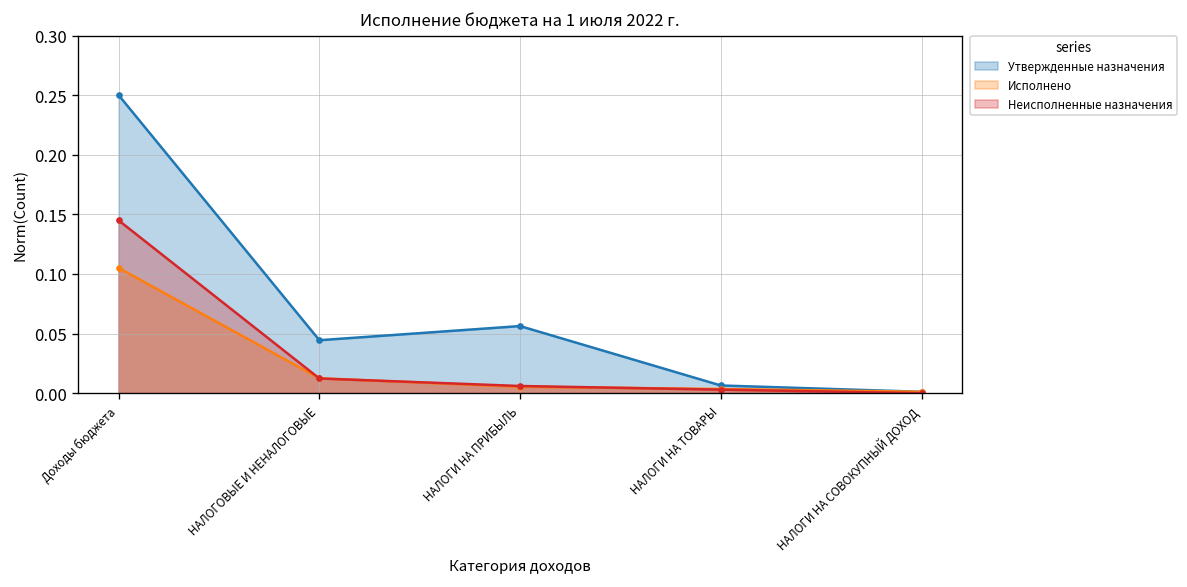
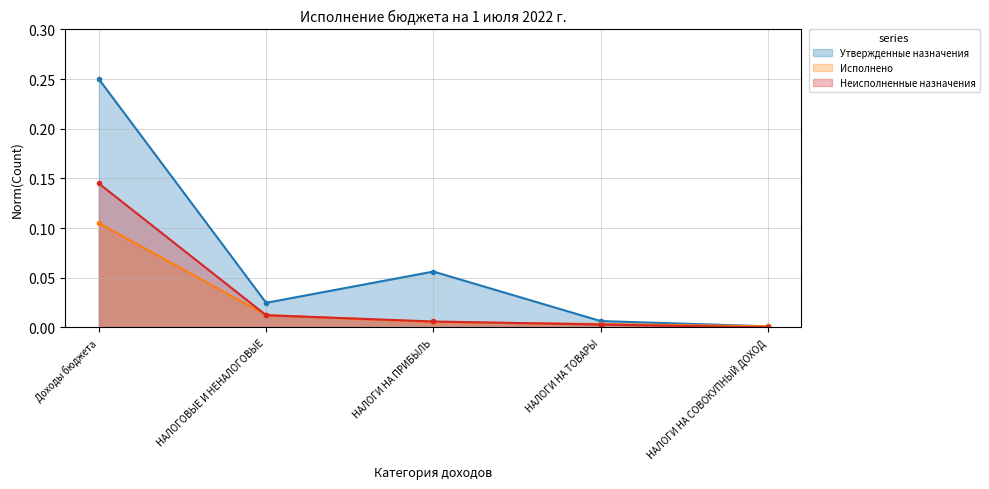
Утвержденные назначения, НАЛОГОВЫЕ И НЕНАЛОГОВЫЕ: 0.04 -> 0.02
